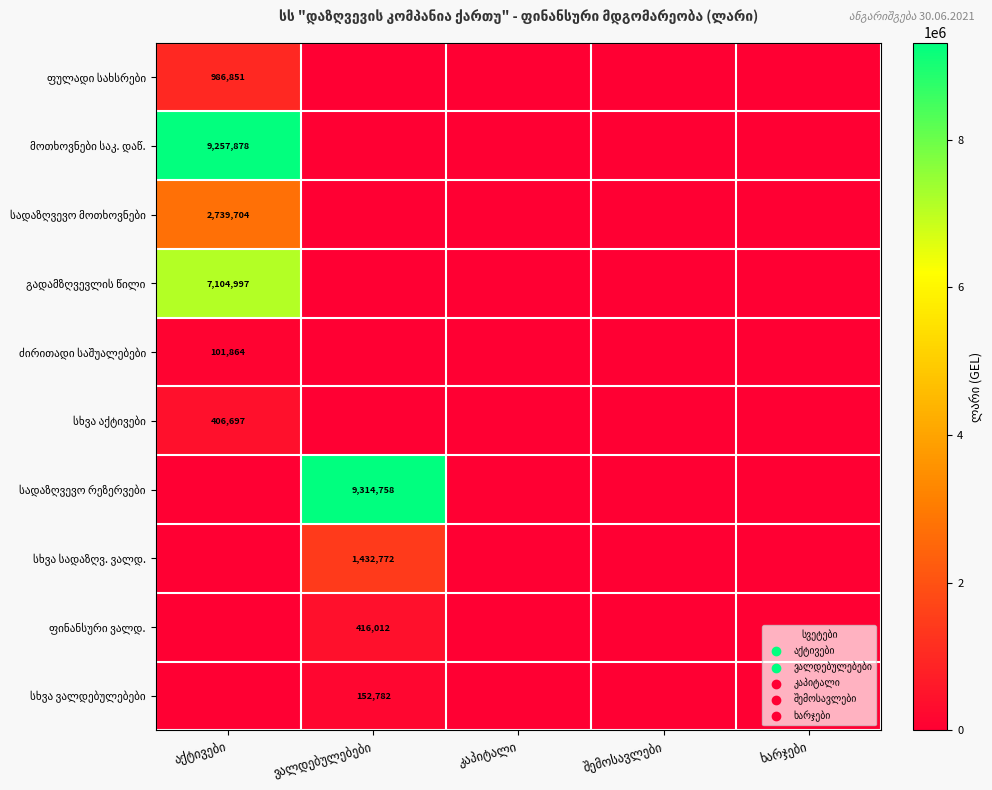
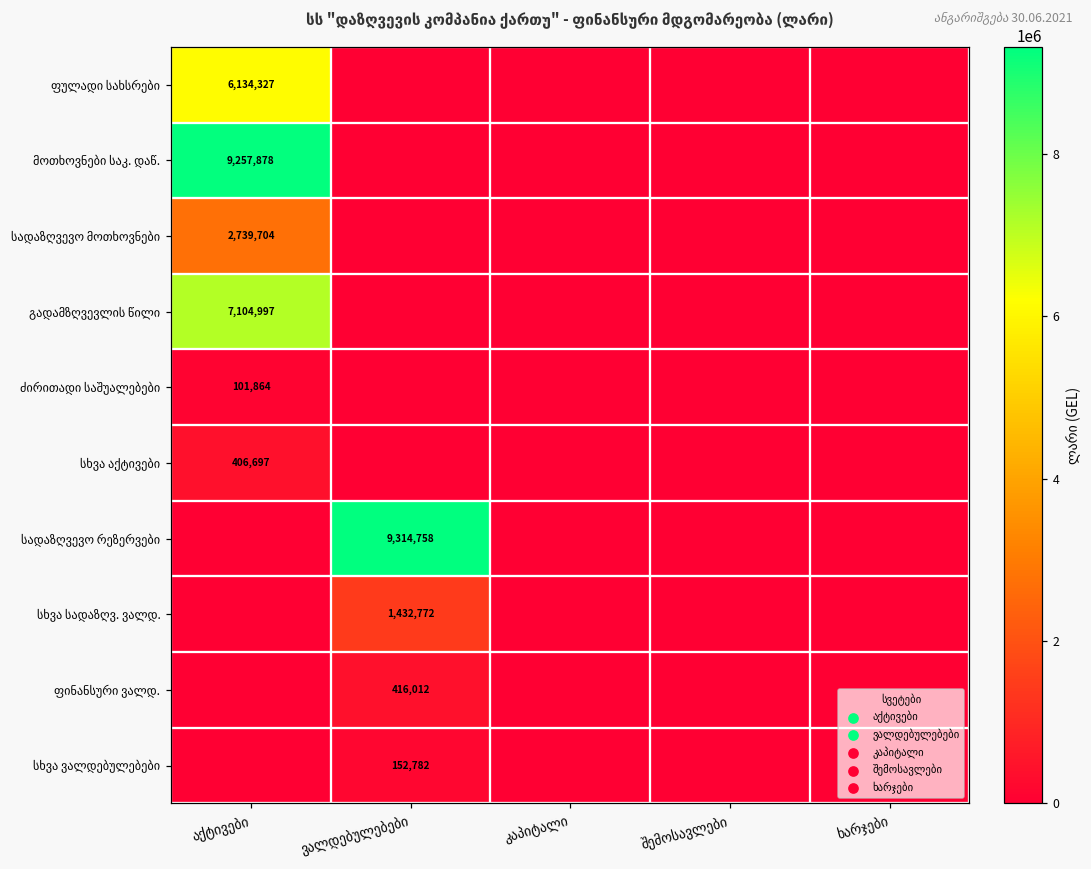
ფულადი სახსრები, აქტივები: 986,851 -> 6,134,327
